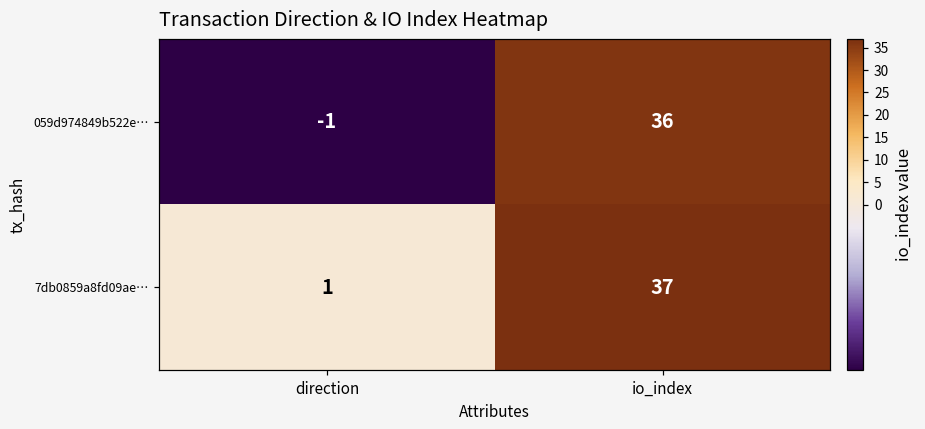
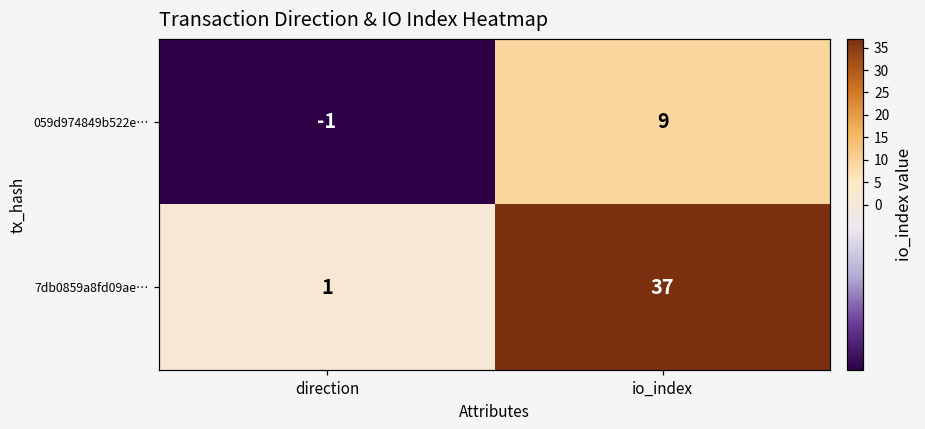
059d974849b522e…, io_index: 36 -> 9
